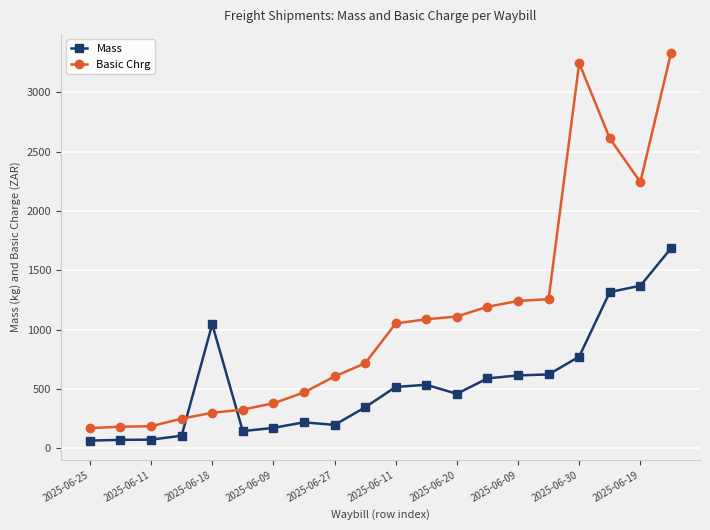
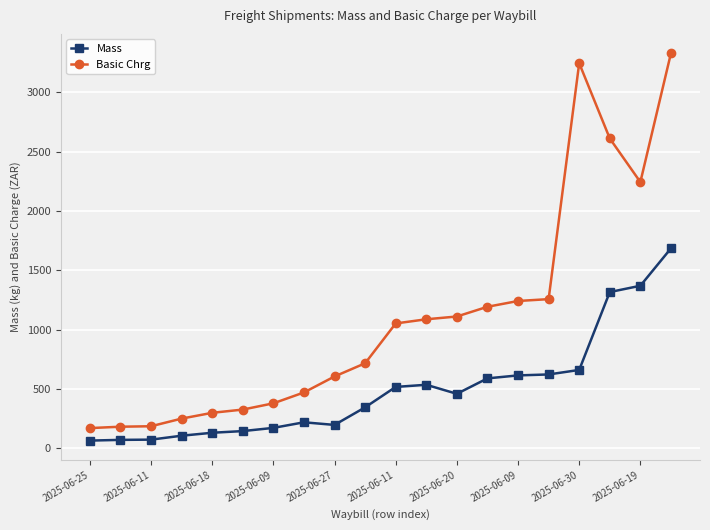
Mass, 2025-06-18: 1050 -> 130
Mass, 2025-06-30: 770 -> 660
